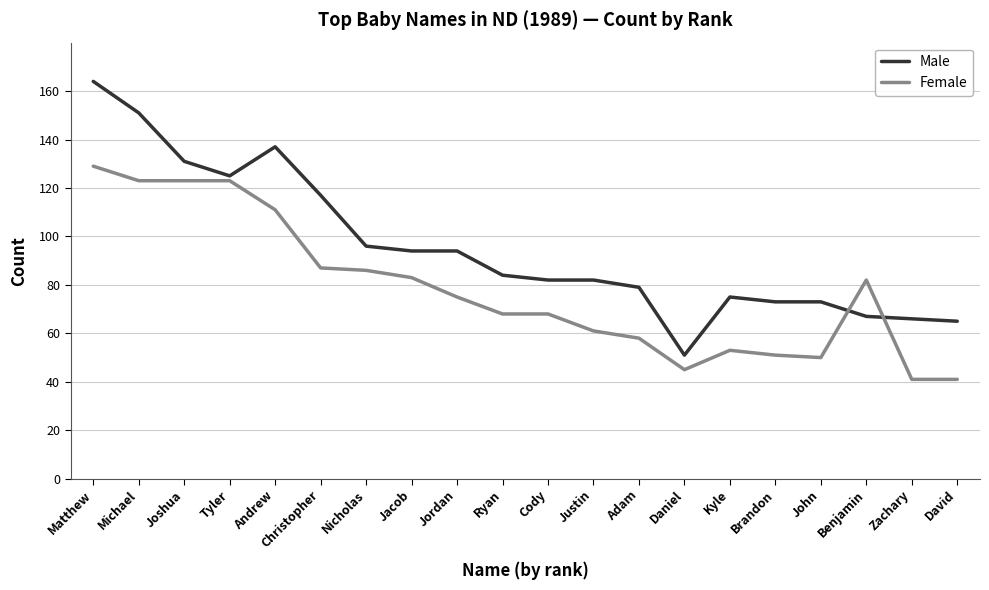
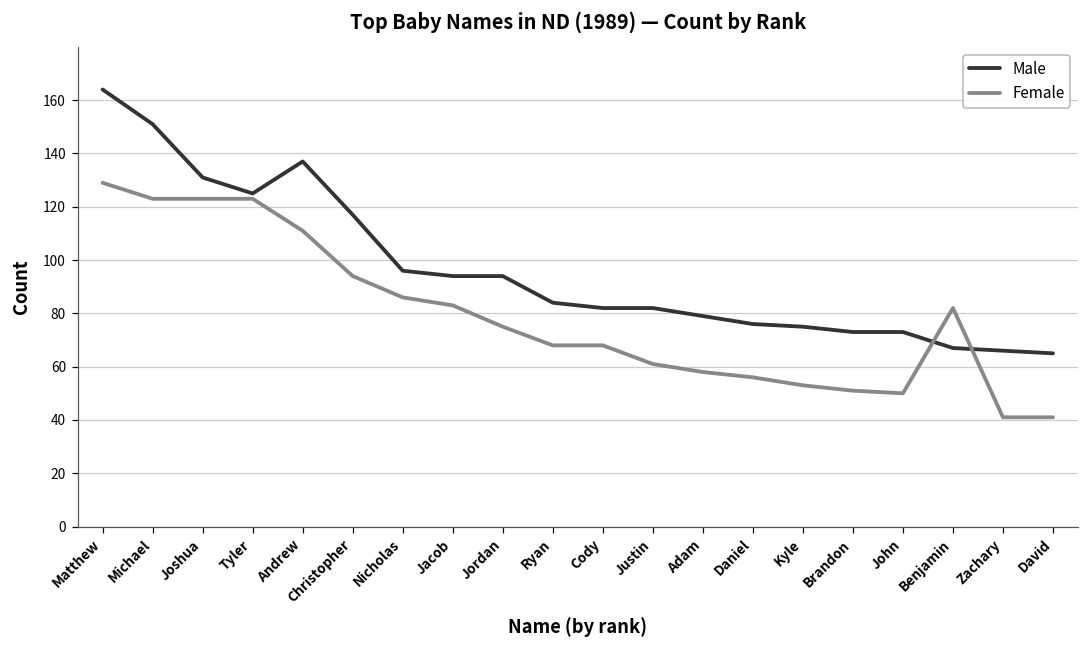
Female, Christopher: 87 -> 94
Male, Daniel: 51 -> 76
Female, Daniel: 45 -> 56
